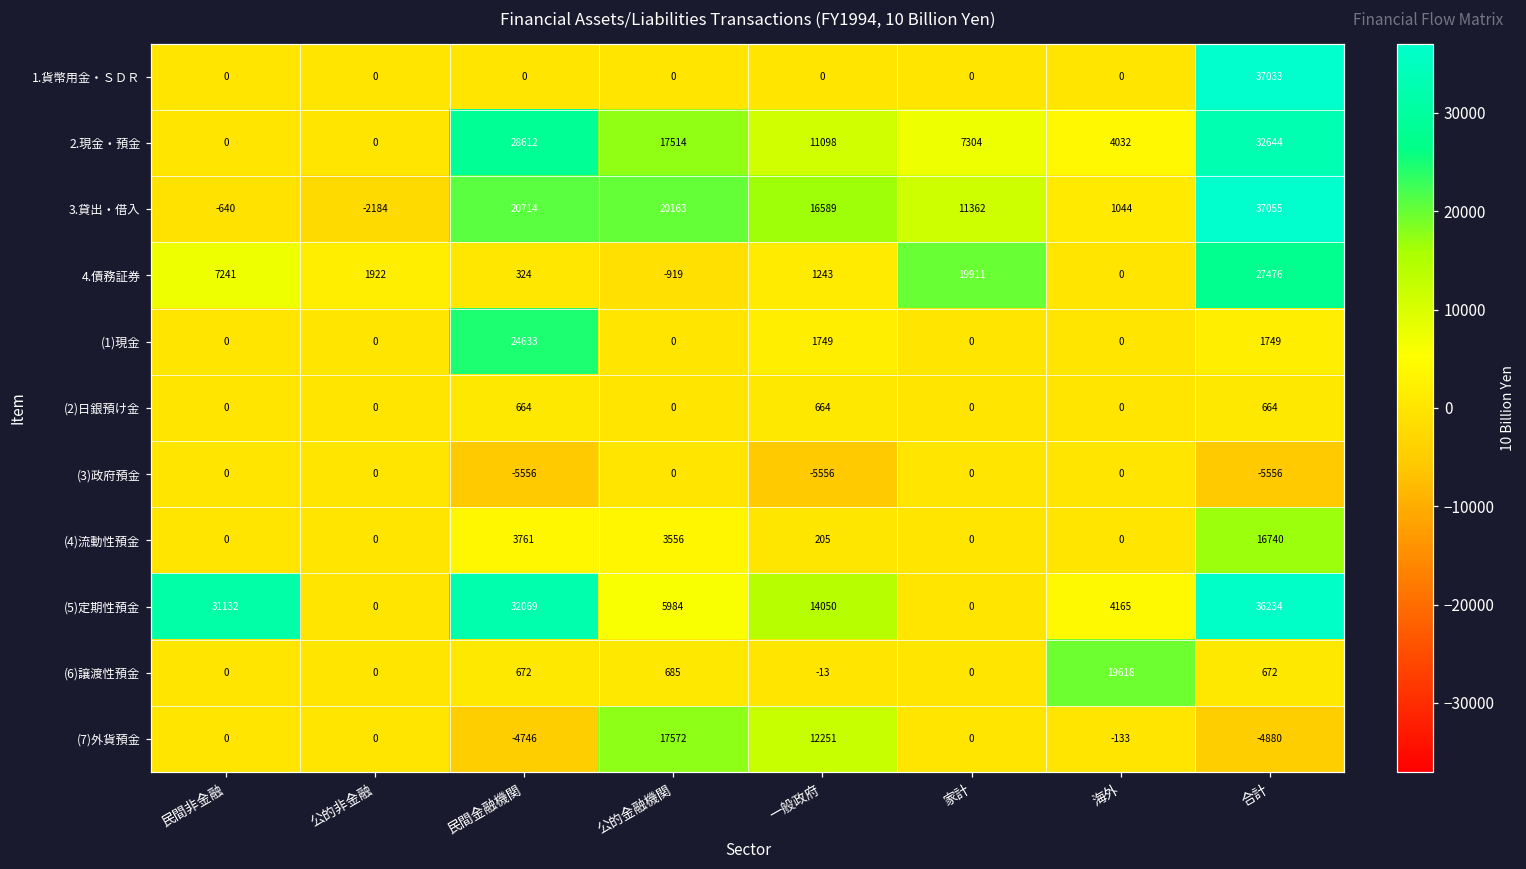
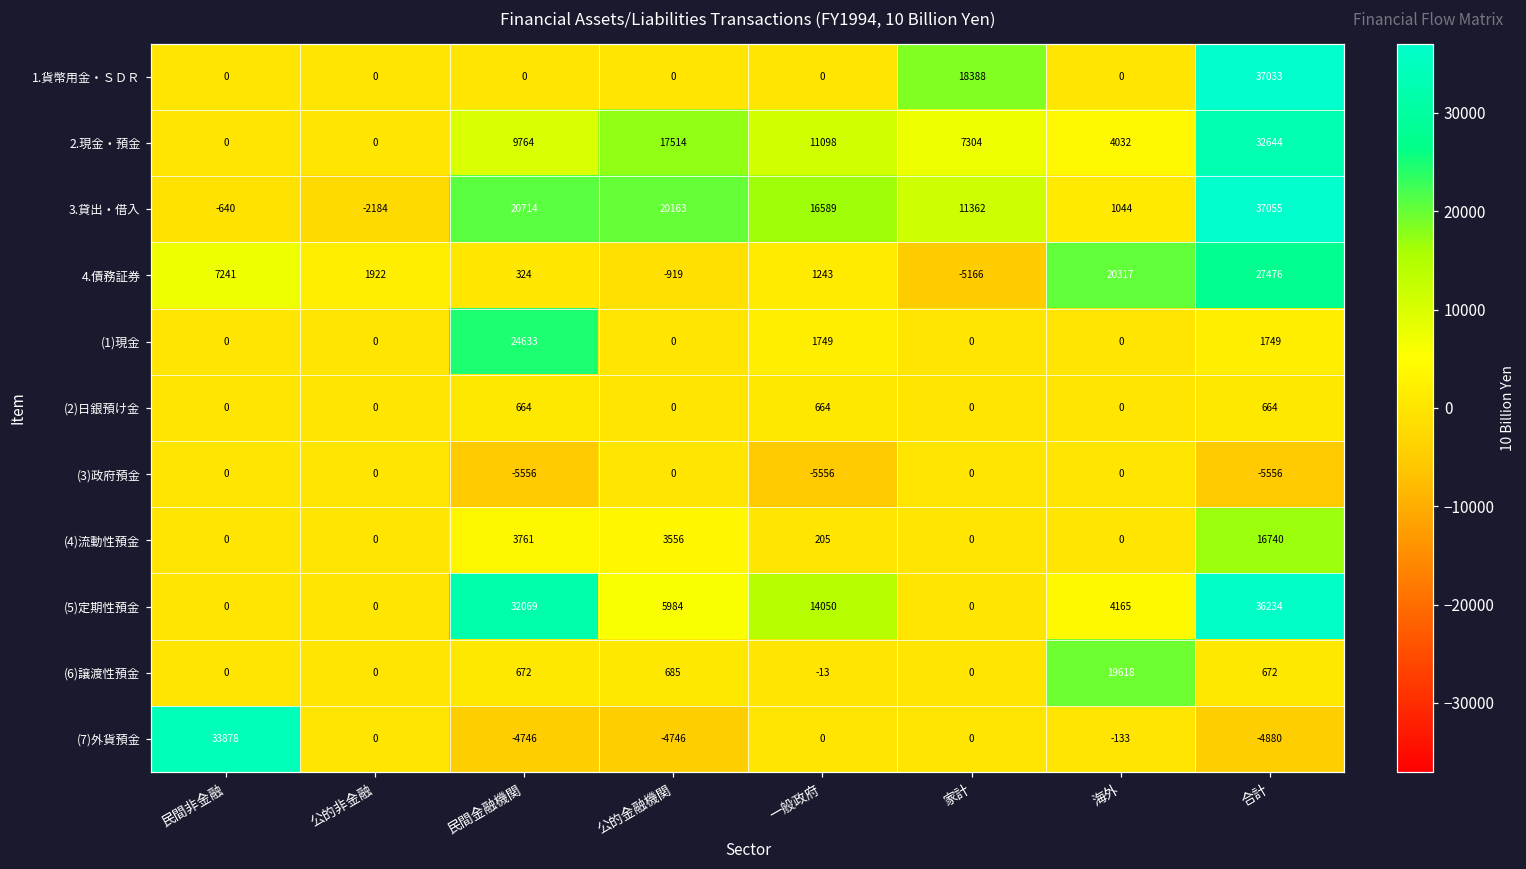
1.貨幣用金・ＳＤＲ, 家計: 0 -> 18388
2.現金・預金, 民間金融機関: 28612 -> 9764
4.債務証券, 家計: 19911 -> -5166
4.債務証券, 海外: 0 -> 20317
(5)定期性預金, 民間非金融: 31132 -> 0
(7)外貨預金, 民間非金融: 0 -> 33878
(7)外貨預金, 公的金融機関: 17572 -> -4746
(7)外貨預金, 一般政府: 12251 -> 0
